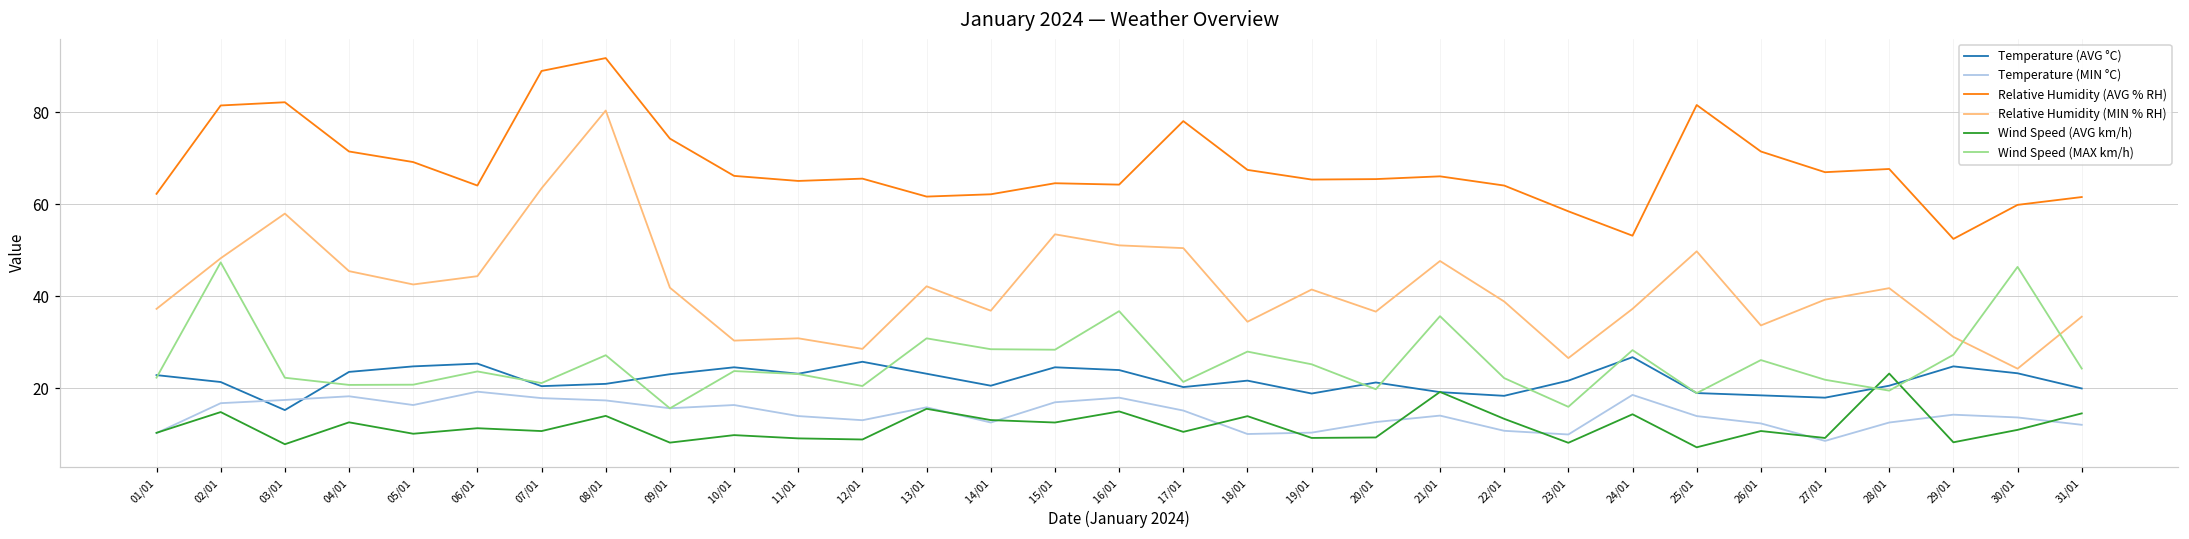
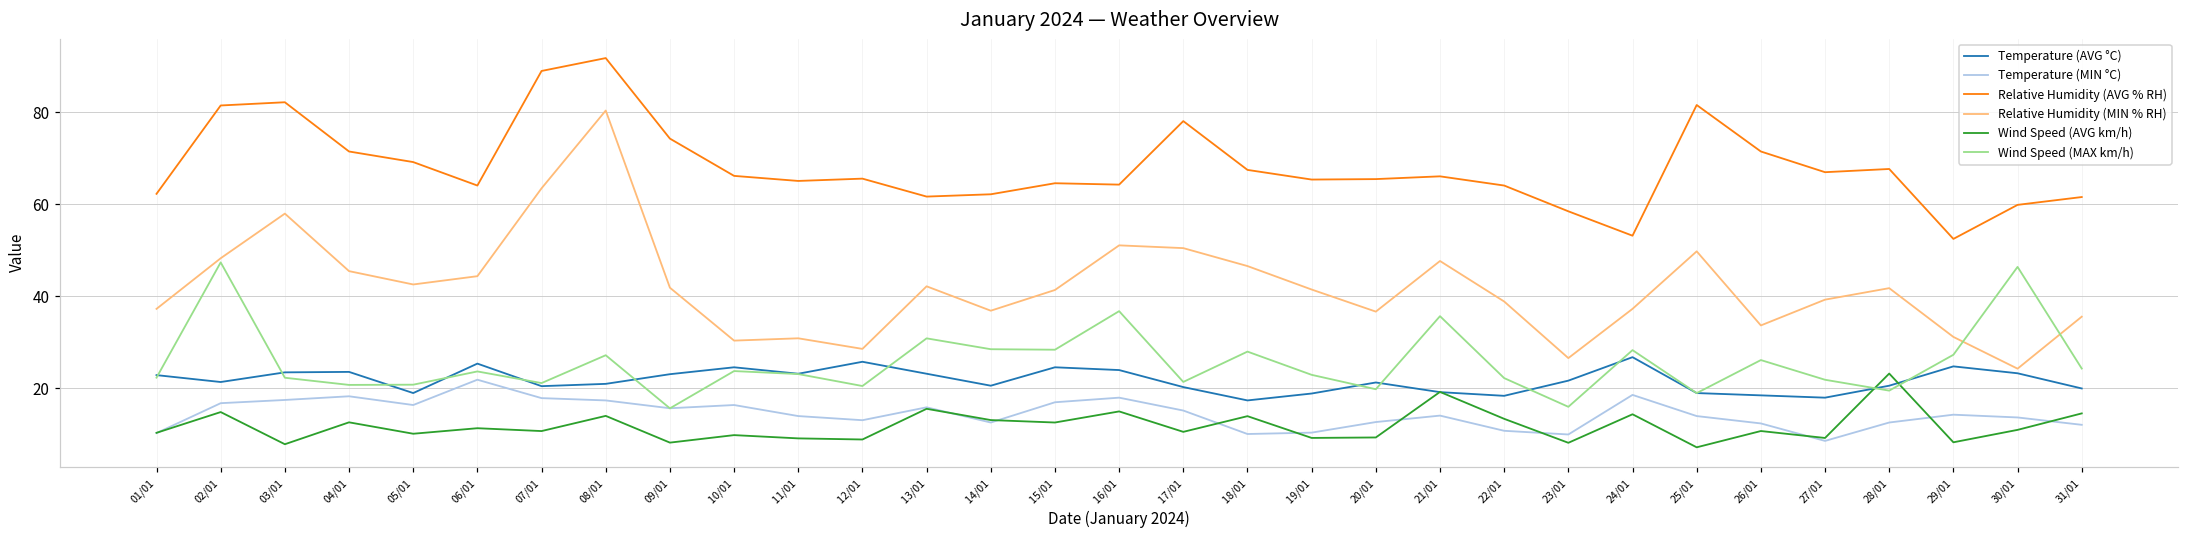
Temperature (AVG °C), 03/01: 15 -> 24
Temperature (AVG °C), 05/01: 25 -> 19
Temperature (MIN °C), 06/01: 19 -> 22
Relative Humidity (MIN % RH), 15/01: 54 -> 41
Temperature (AVG °C), 18/01: 22 -> 17
Relative Humidity (MIN % RH), 18/01: 35 -> 47
Wind Speed (MAX km/h), 19/01: 25 -> 23
